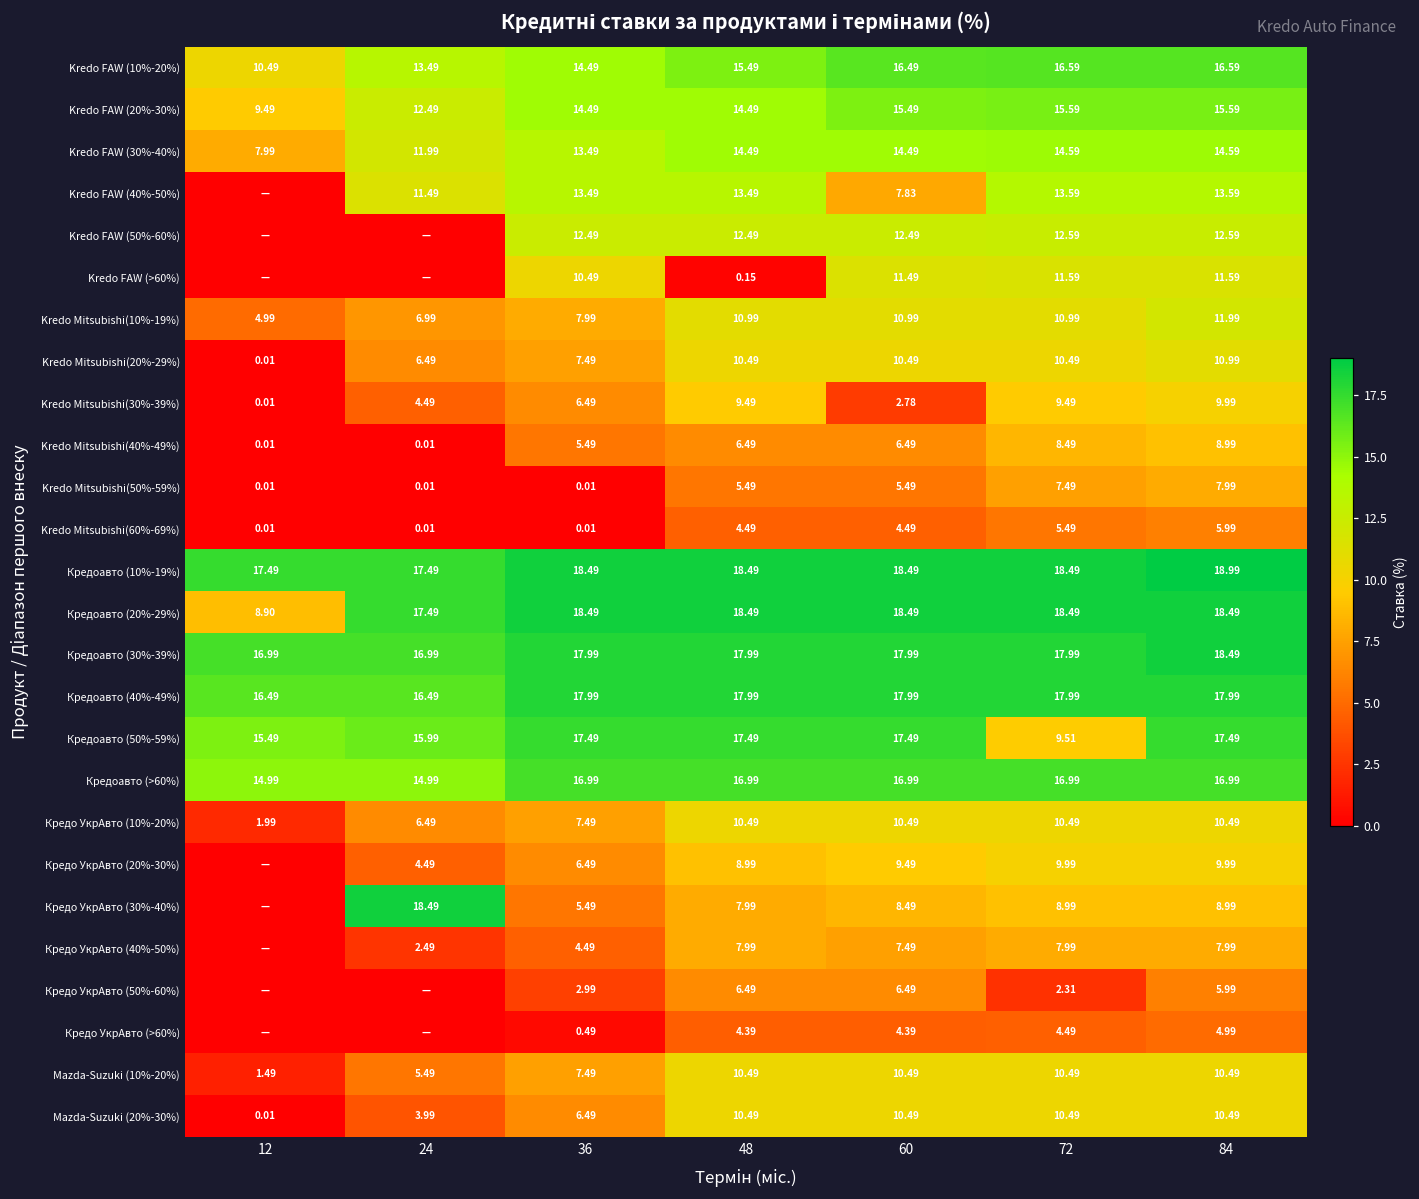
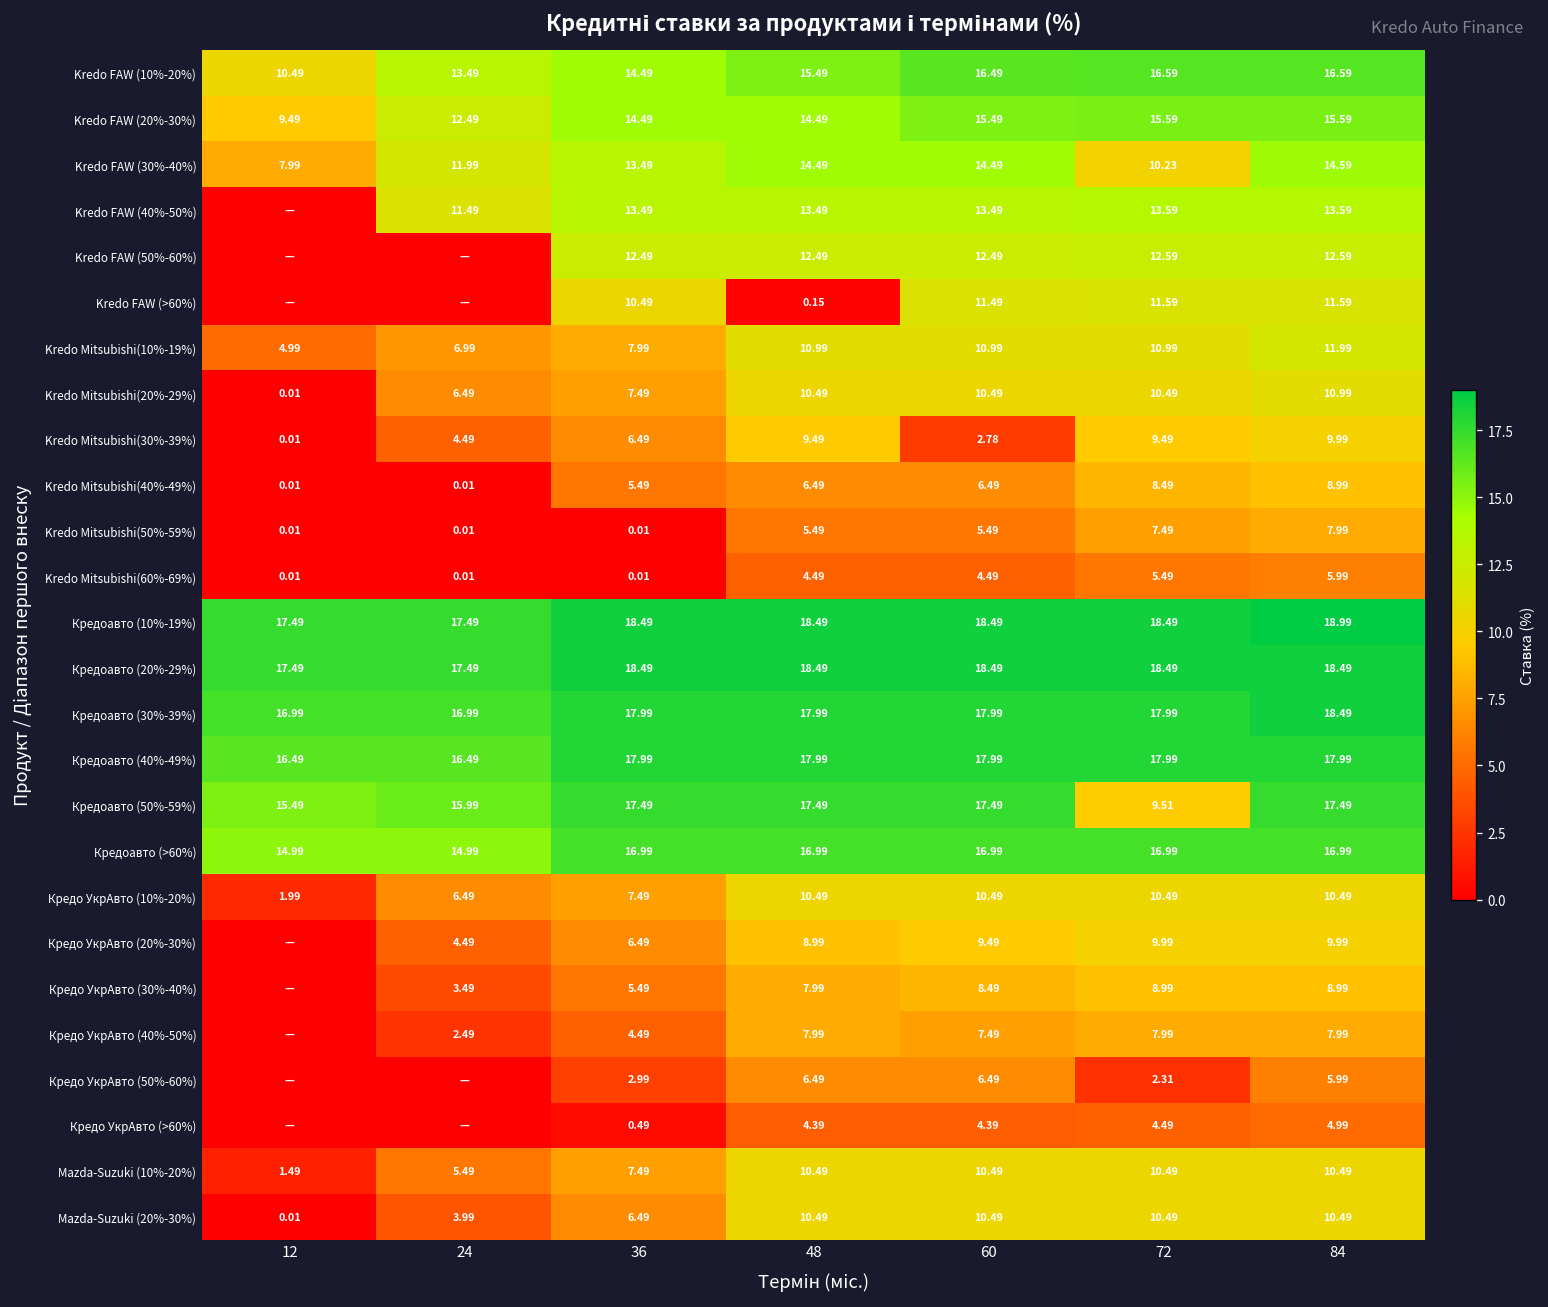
Kredo FAW (30%-40%), 72: 14.59 -> 10.23
Kredo FAW (40%-50%), 60: 7.83 -> 13.49
Кредоавто (20%-29%), 12: 8.90 -> 17.49
Кредо УкрАвто (30%-40%), 24: 18.49 -> 3.49
